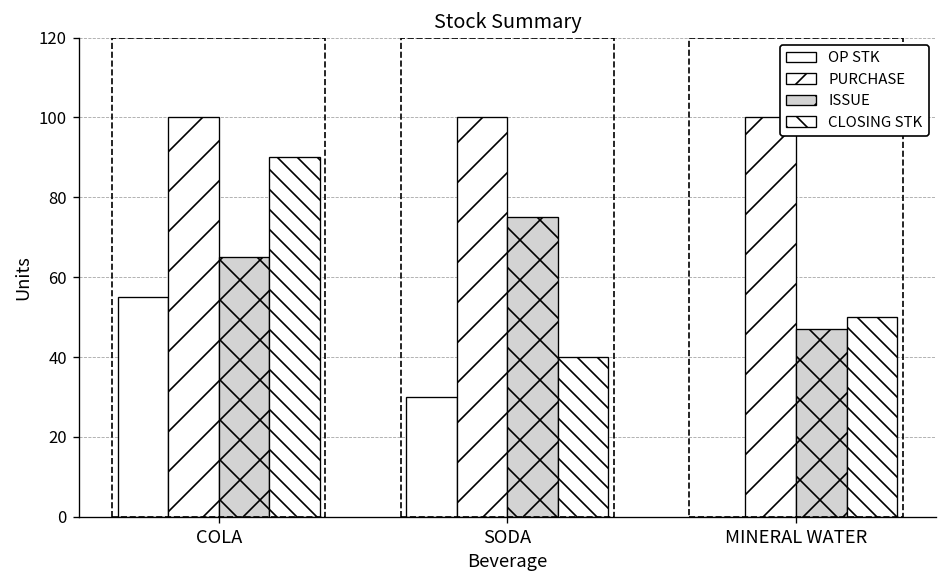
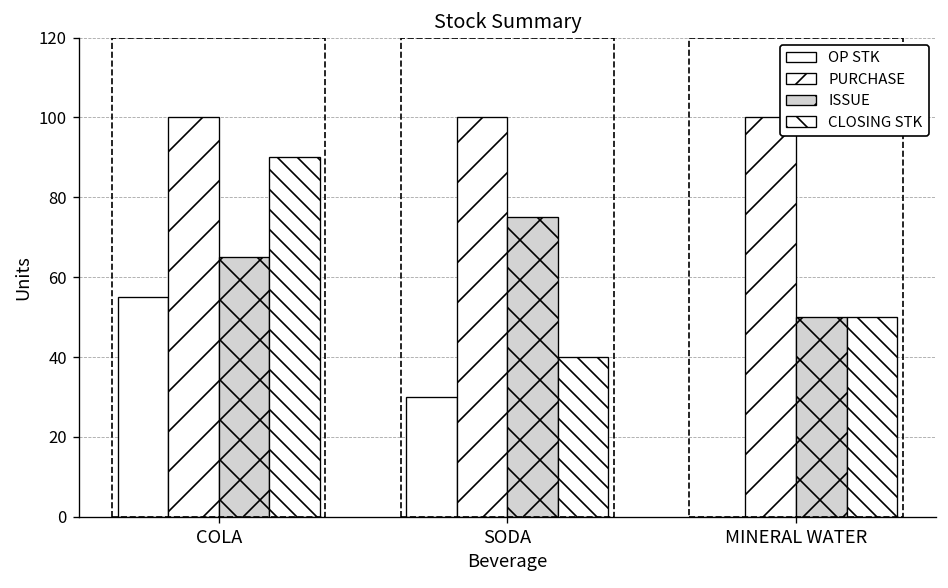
ISSUE, MINERAL WATER: 47 -> 50
